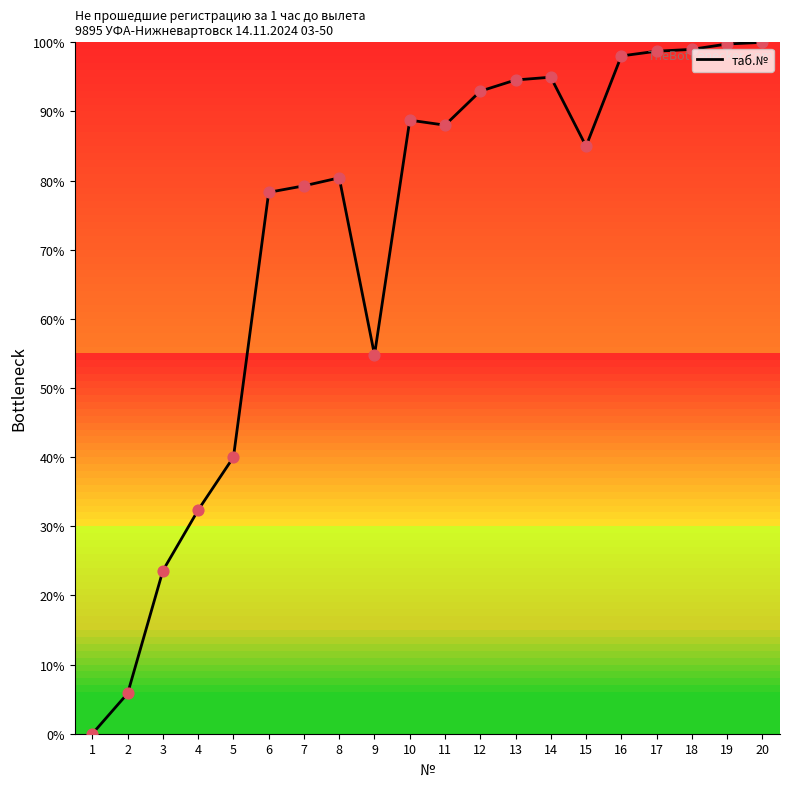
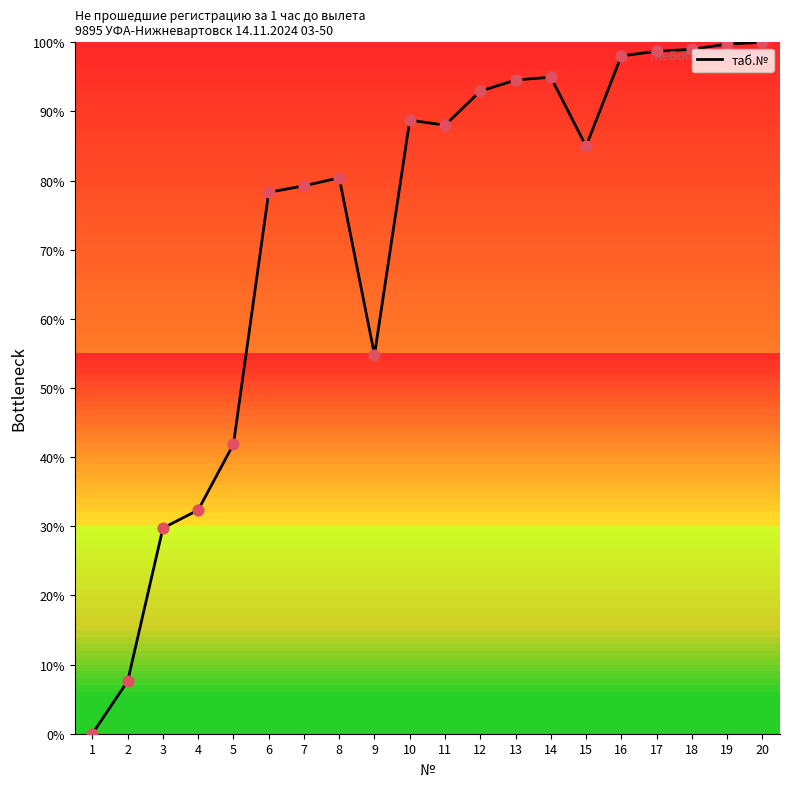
2: 6% -> 8%
3: 24% -> 30%
5: 40% -> 42%
